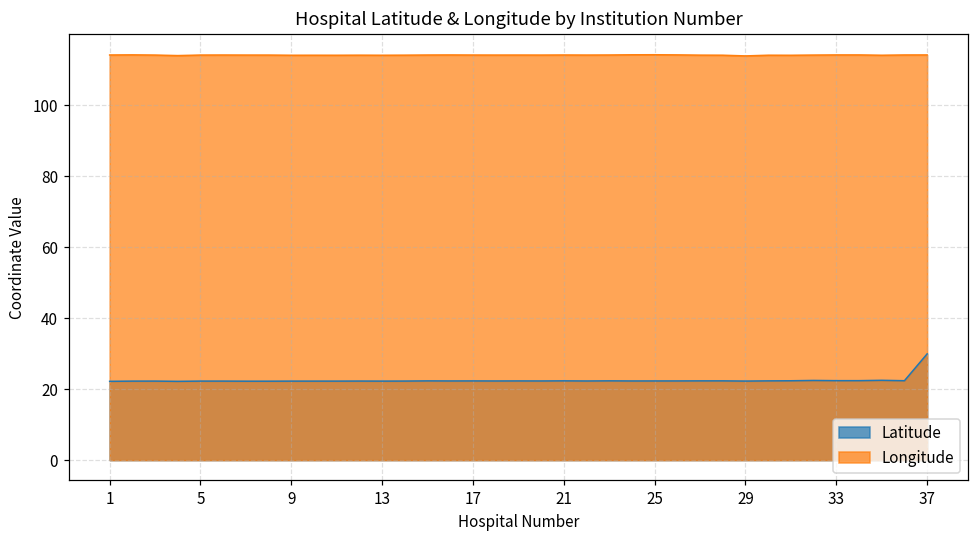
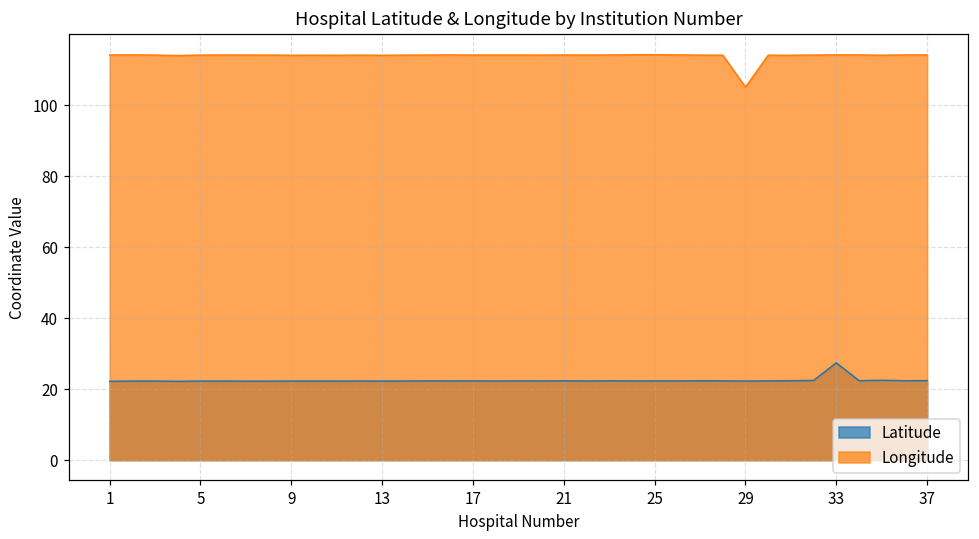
Longitude, 29: 114 -> 105
Latitude, 33: 22 -> 27
Latitude, 37: 30 -> 22
